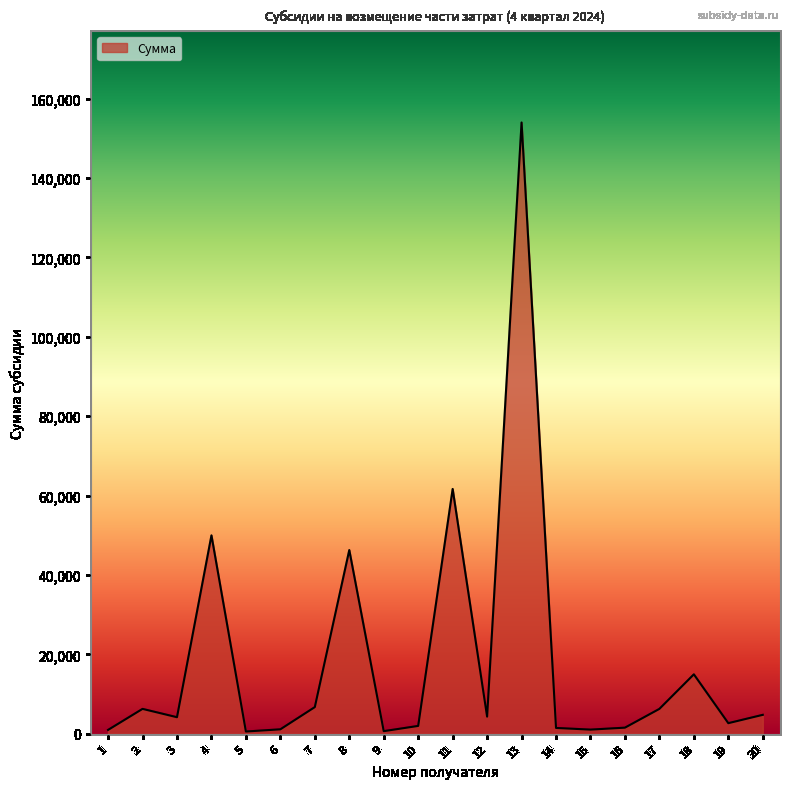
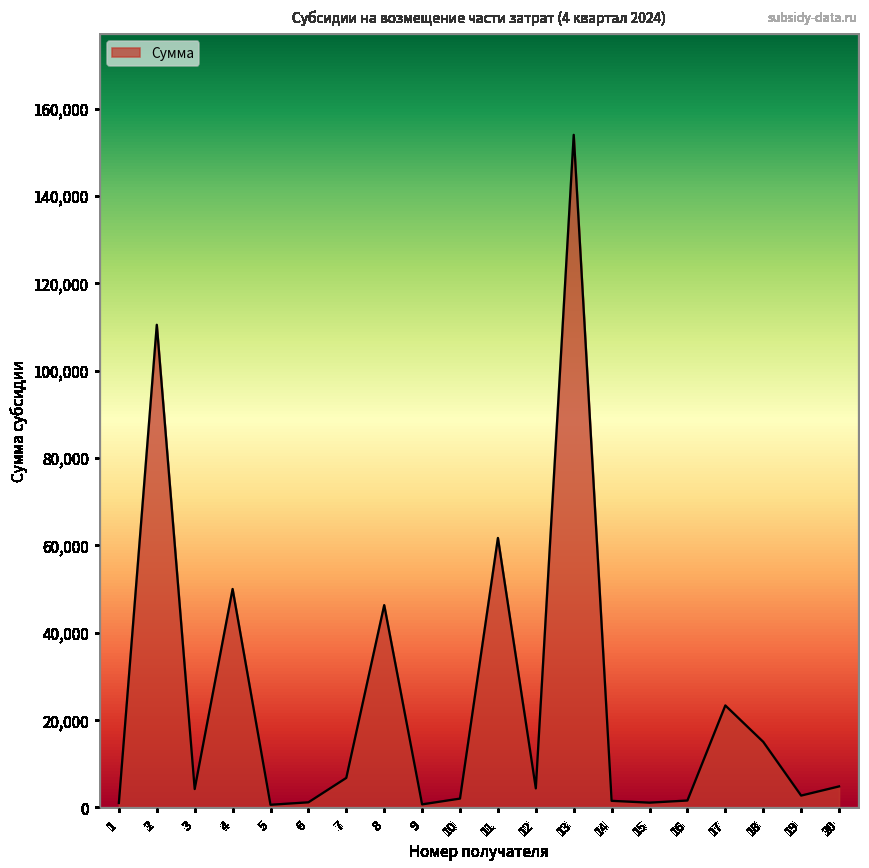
2: 6,000 -> 110,000
17: 6,000 -> 23,000
